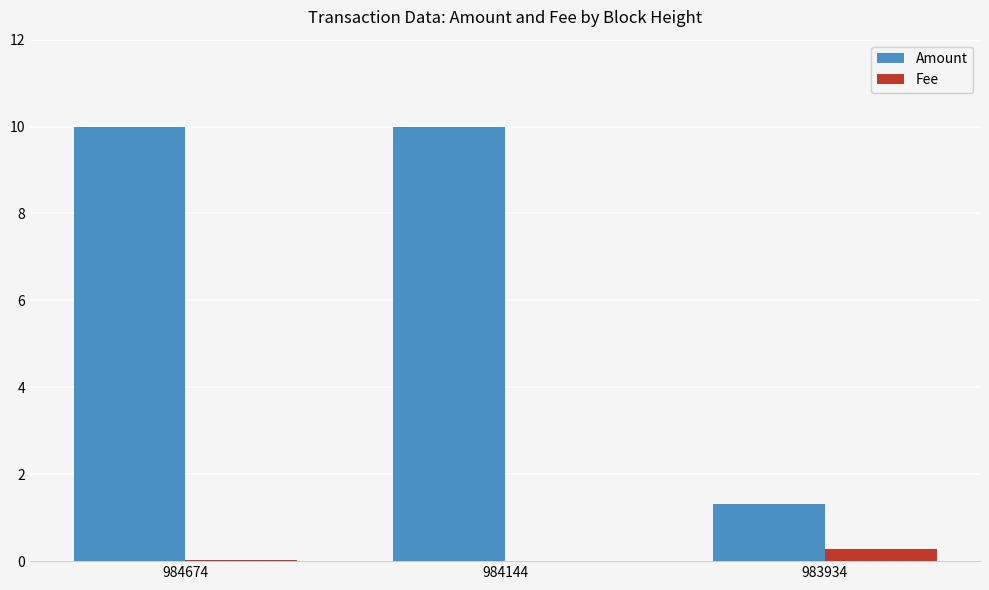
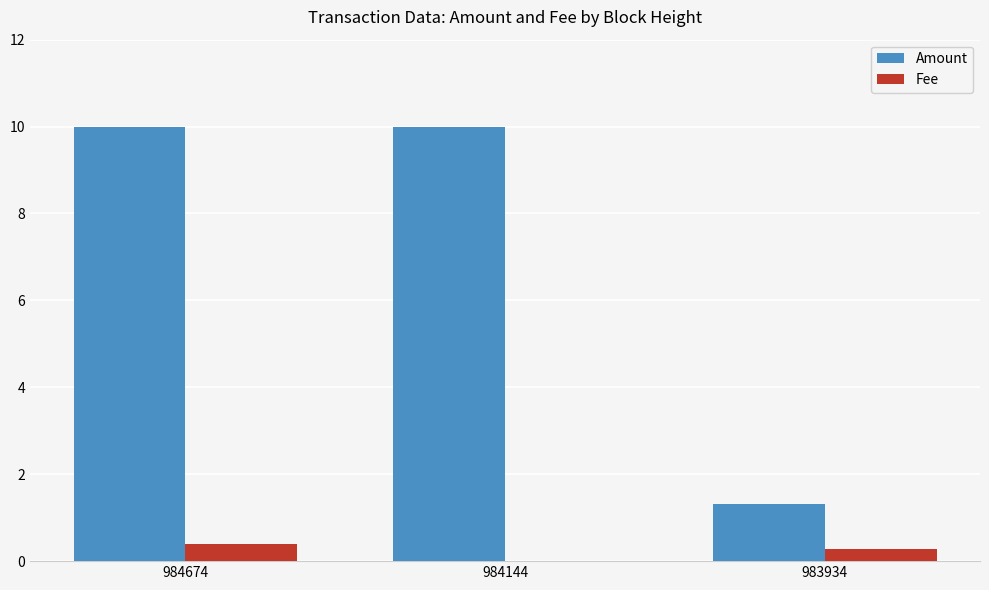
Fee, 984674: 0.0 -> 0.4
